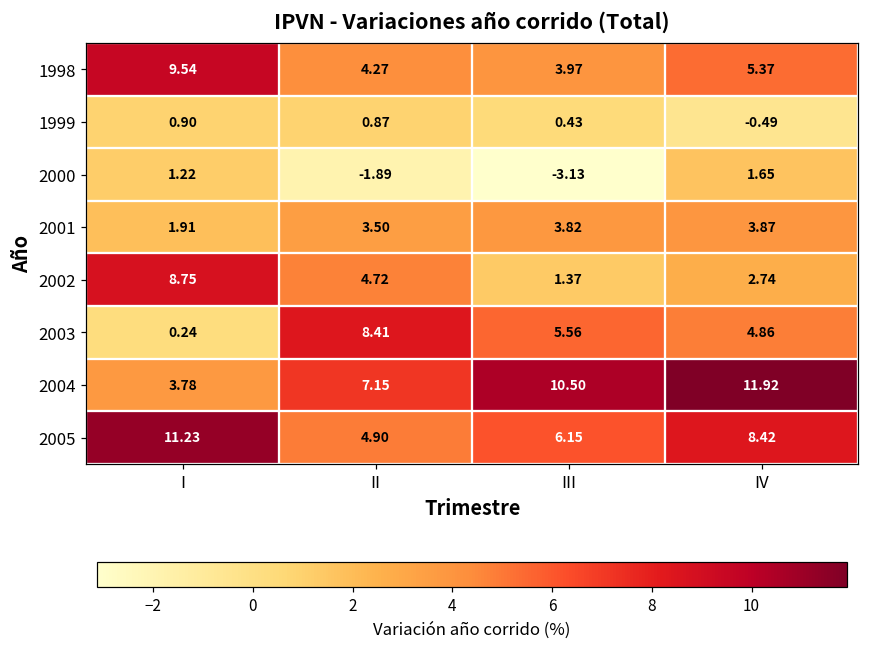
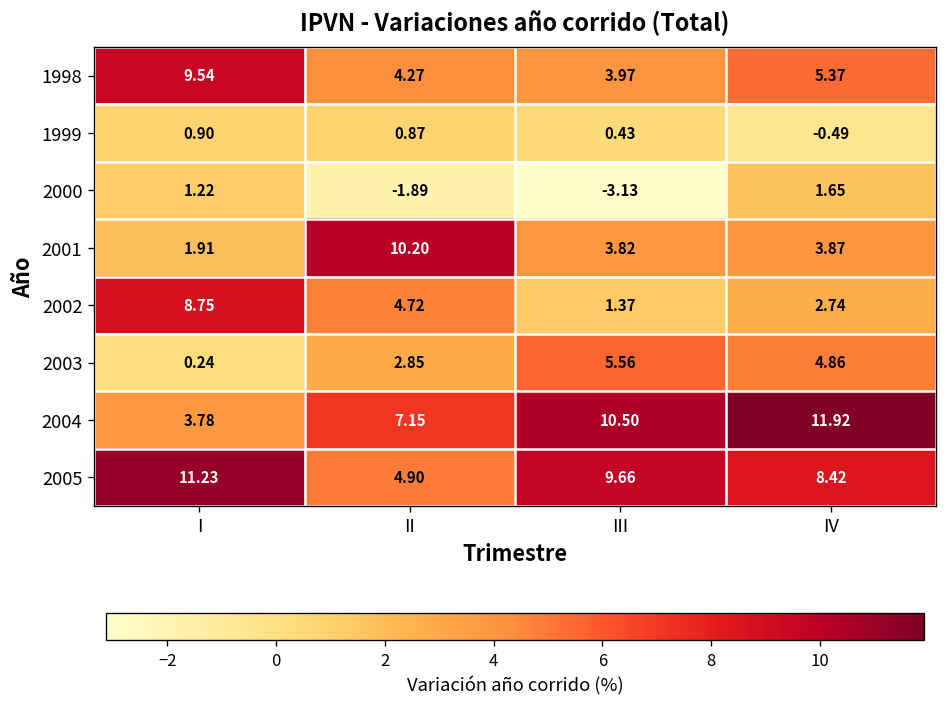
2001, II: 3.50 -> 10.20
2003, II: 8.41 -> 2.85
2005, III: 6.15 -> 9.66
